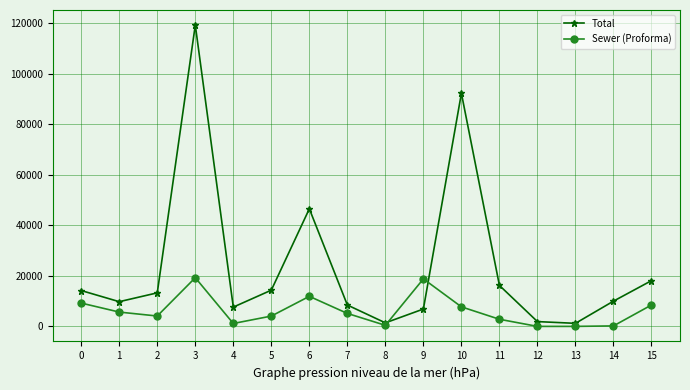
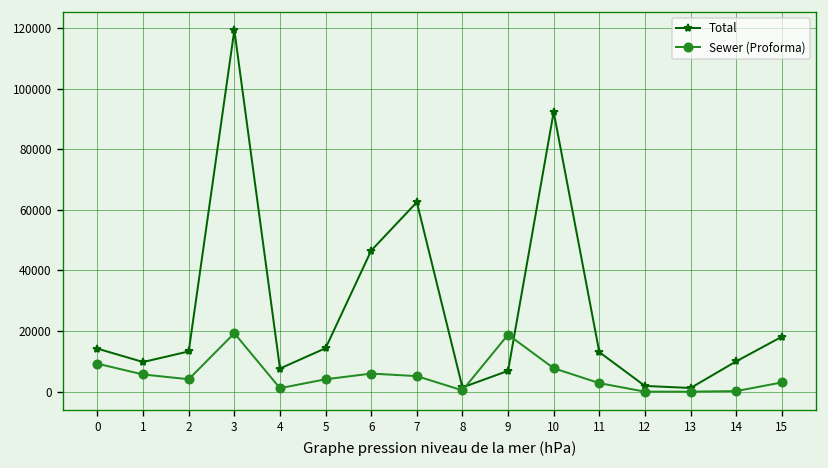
Sewer (Proforma), 6: 12000 -> 6000
Total, 7: 8000 -> 63000
Total, 11: 16000 -> 13000
Sewer (Proforma), 15: 8000 -> 3000
